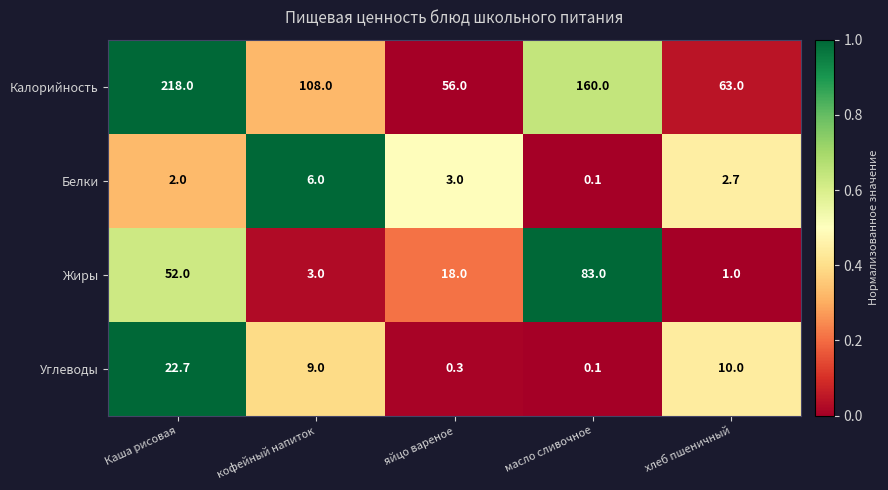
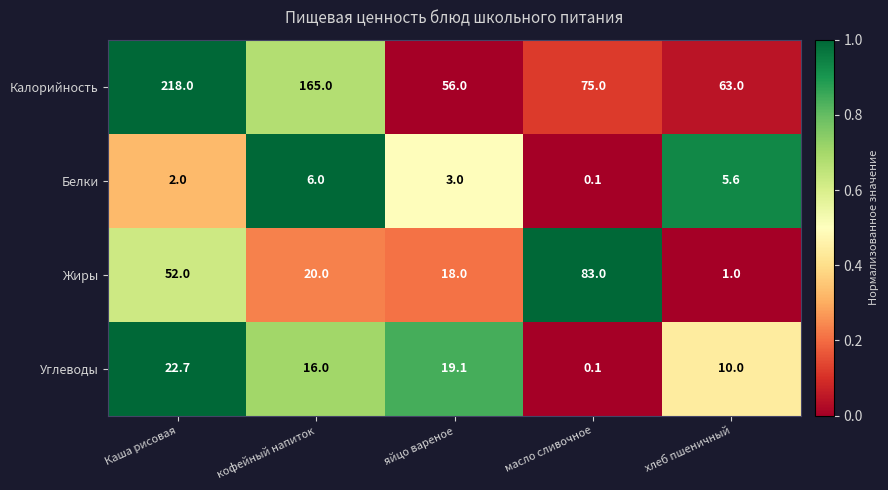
Калорийность, кофейный напиток: 108.0 -> 165.0
Калорийность, масло сливочное: 160.0 -> 75.0
Белки, хлеб пшеничный: 2.7 -> 5.6
Жиры, кофейный напиток: 3.0 -> 20.0
Углеводы, кофейный напиток: 9.0 -> 16.0
Углеводы, яйцо вареное: 0.3 -> 19.1
